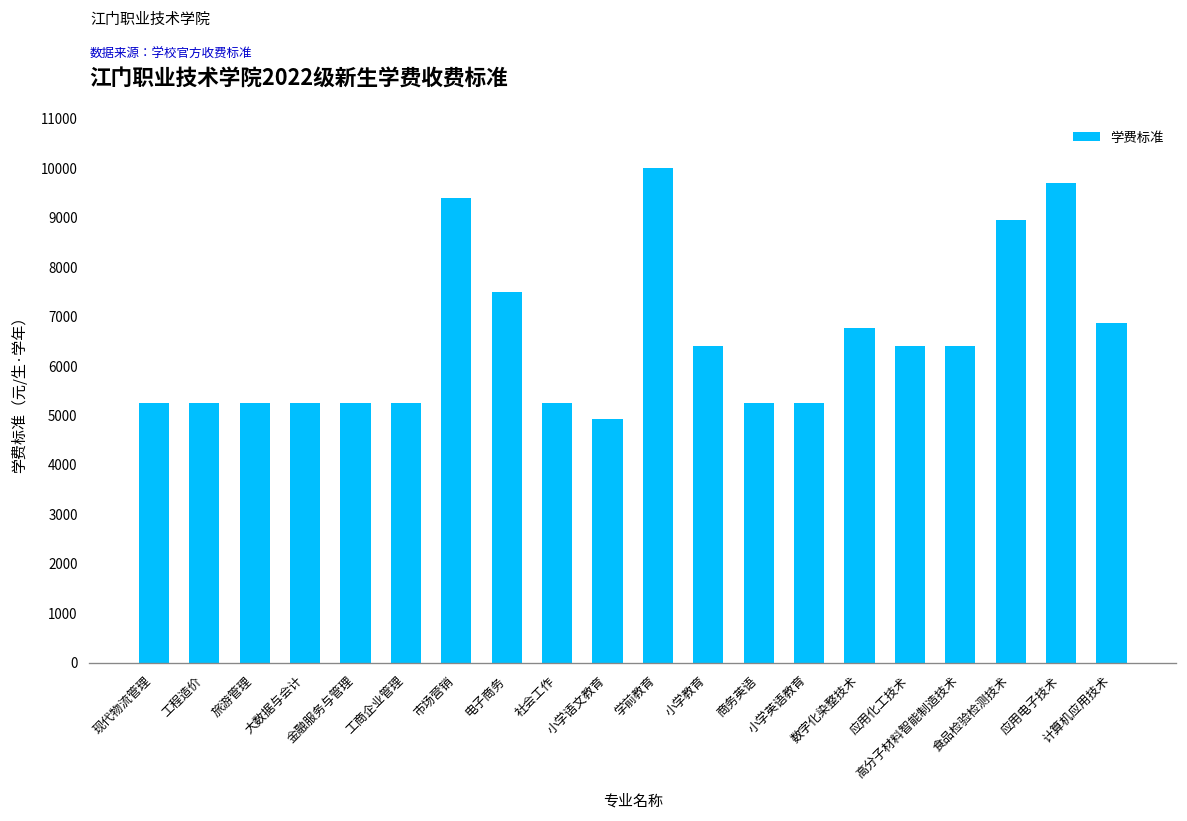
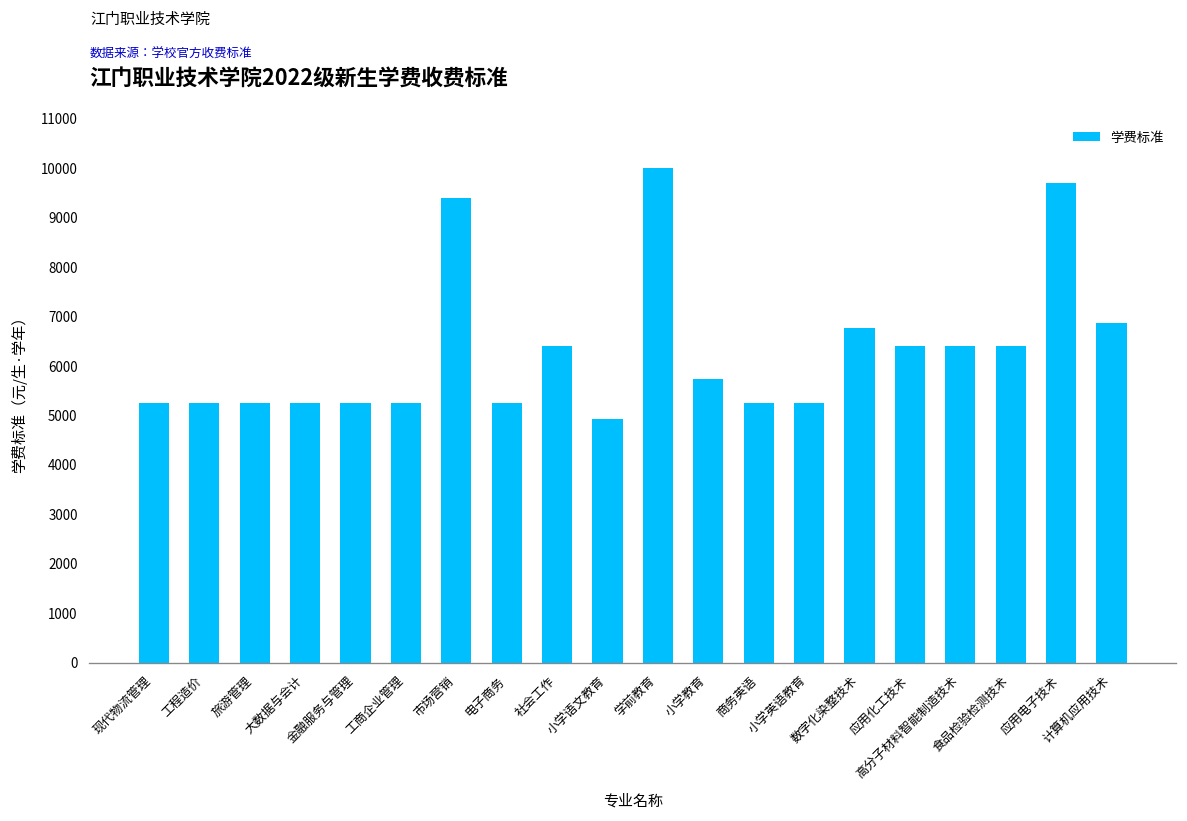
电子商务: 7500 -> 5300
社会工作: 5300 -> 6400
小学教育: 6400 -> 5700
食品检验检测技术: 9000 -> 6400
